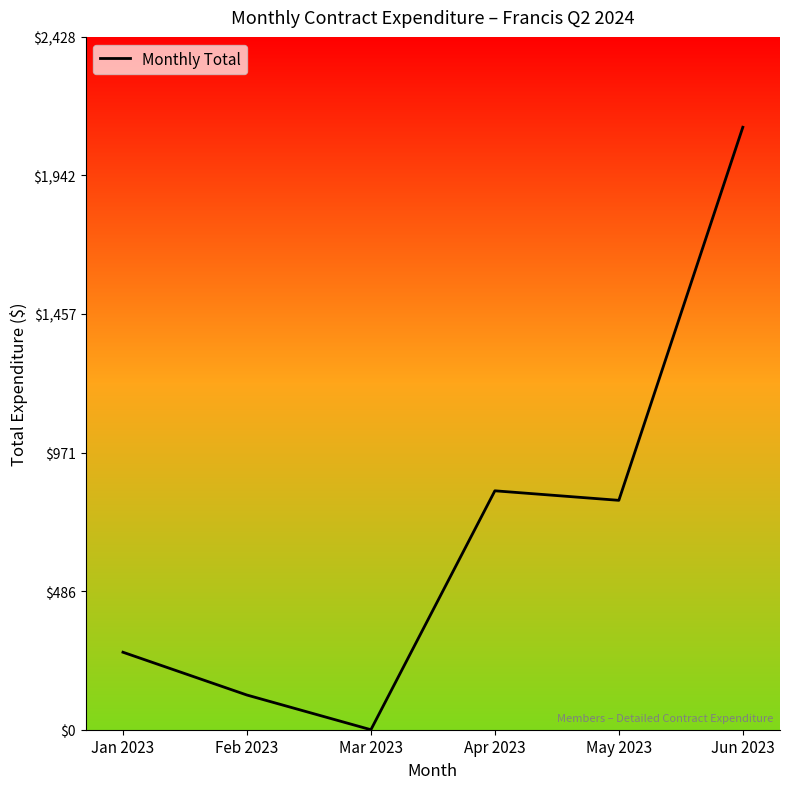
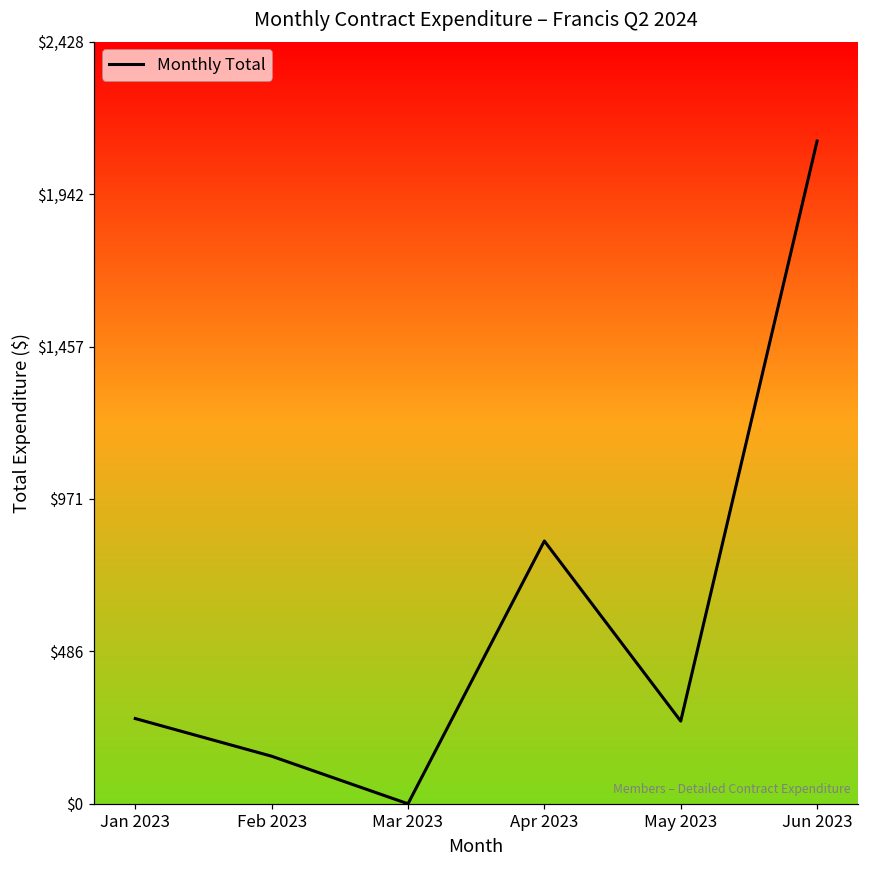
Feb 2023: $120 -> $150
May 2023: $800 -> $260
